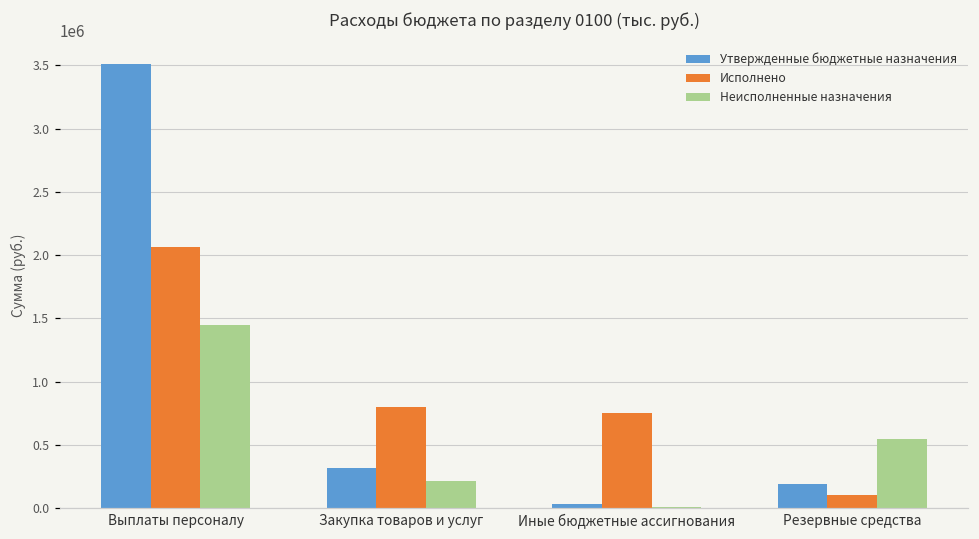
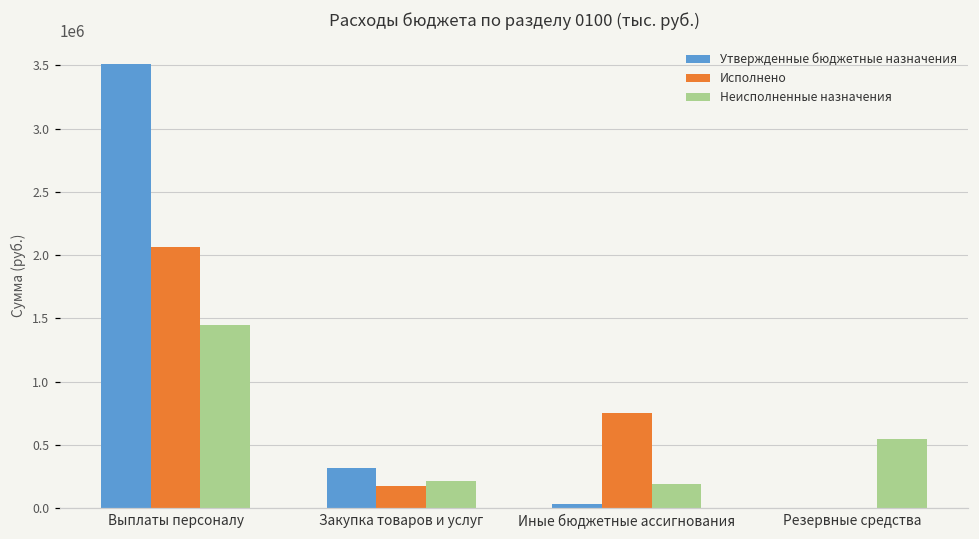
Исполнено, Закупка товаров и услуг: 800000 -> 180000
Неисполненные назначения, Иные бюджетные ассигнования: 10000 -> 190000
Утвержденные бюджетные назначения, Резервные средства: 190000 -> 0
Исполнено, Резервные средства: 110000 -> 0
